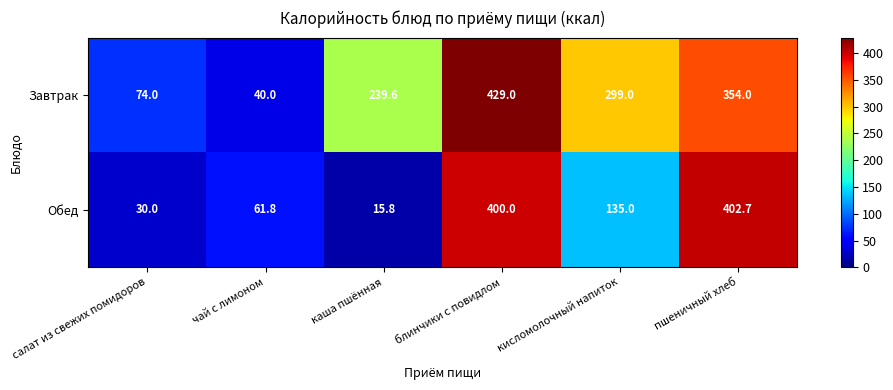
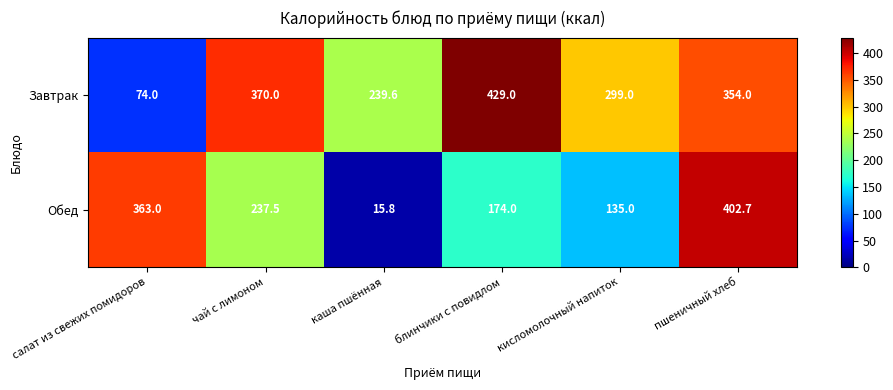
Завтрак, чай с лимоном: 40.0 -> 370.0
Обед, салат из свежих помидоров: 30.0 -> 363.0
Обед, чай с лимоном: 61.8 -> 237.5
Обед, блинчики с повидлом: 400.0 -> 174.0
